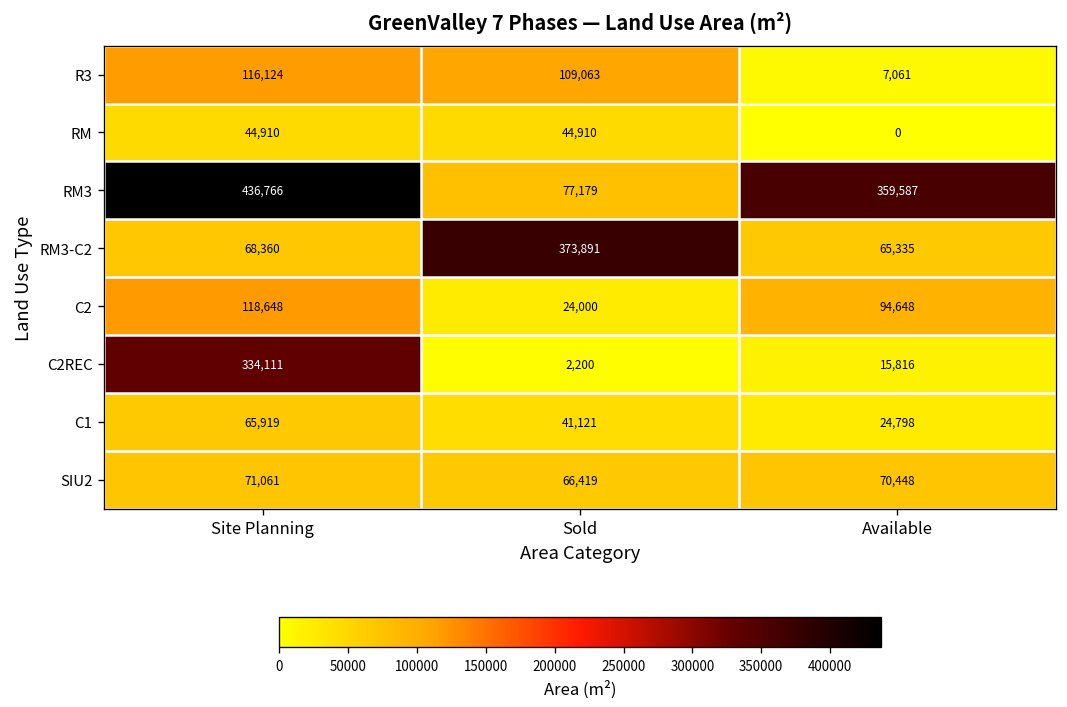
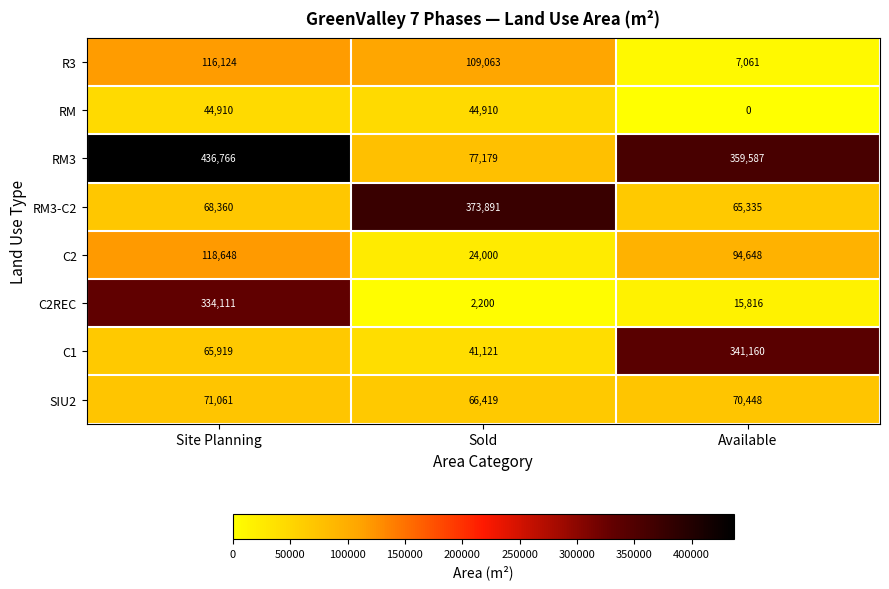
C1, Available: 24,798 -> 341,160
